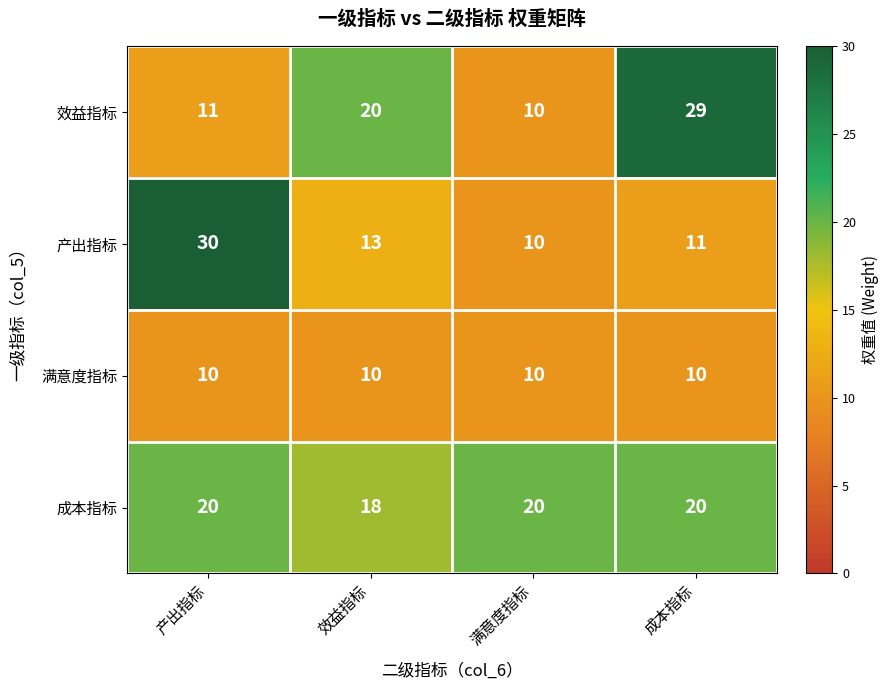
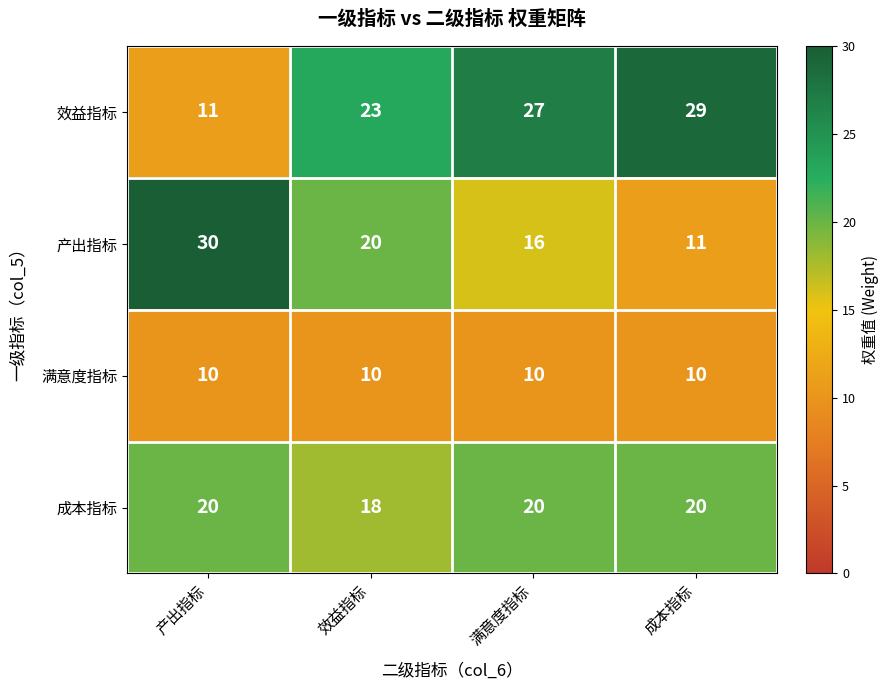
效益指标, 效益指标: 20 -> 23
效益指标, 满意度指标: 10 -> 27
产出指标, 效益指标: 13 -> 20
产出指标, 满意度指标: 10 -> 16
